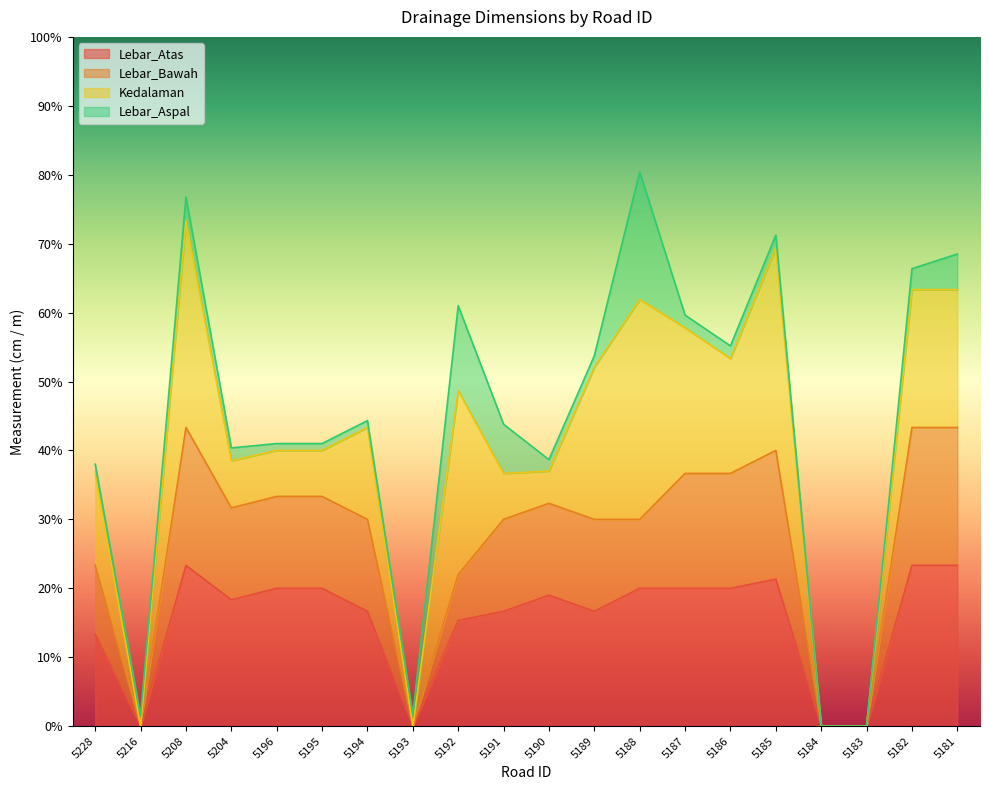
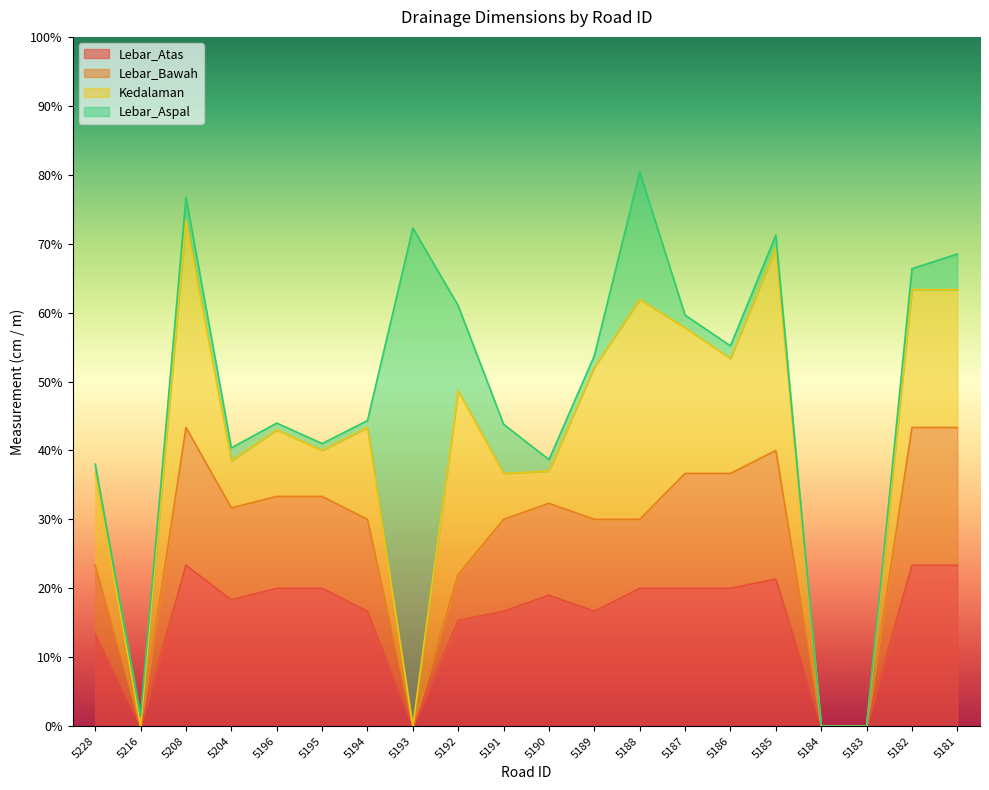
Kedalaman, 5196: 7% -> 10%
Lebar_Aspal, 5193: 2% -> 72%
